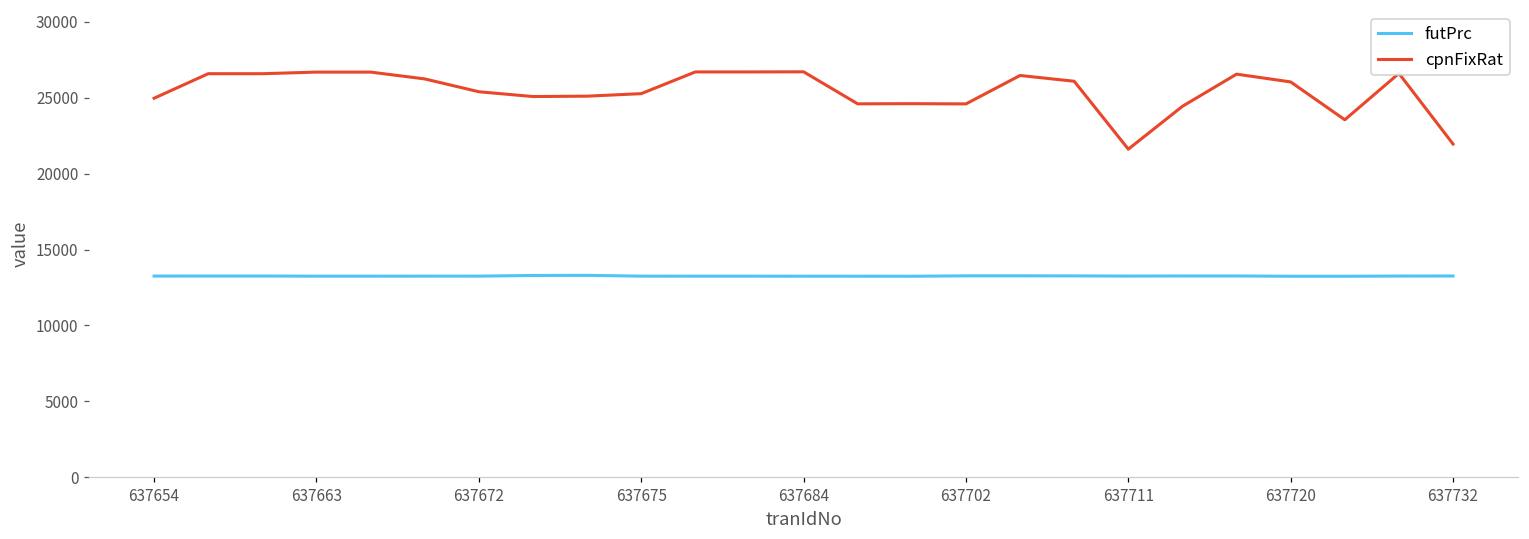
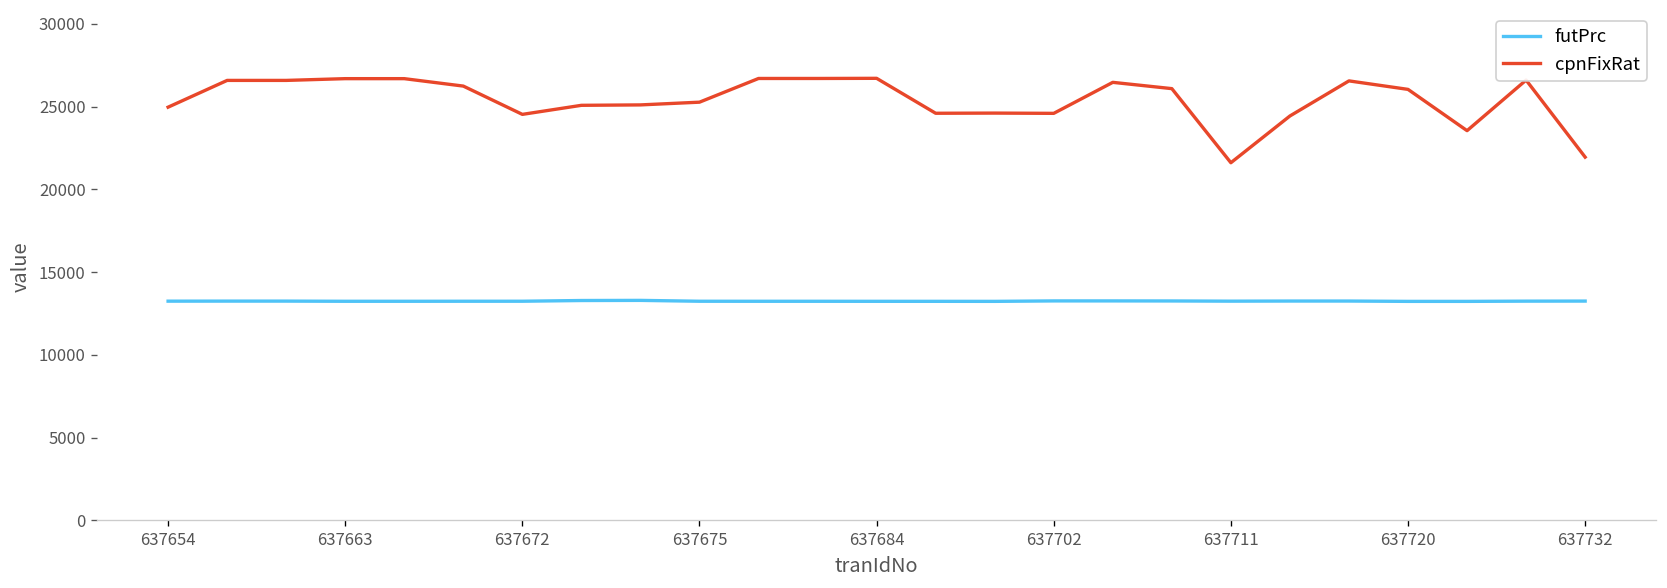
cpnFixRat, 637672: 25400 -> 24500
